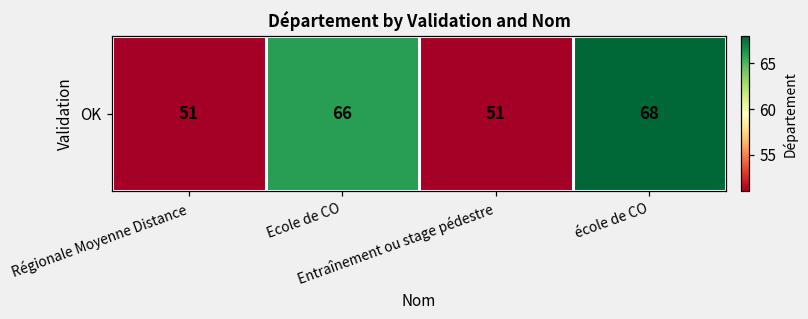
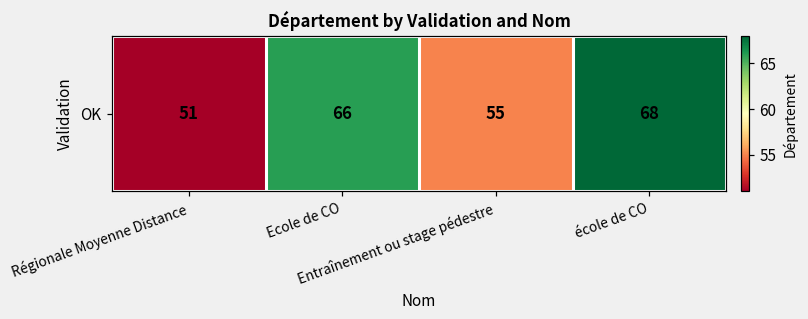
OK, Entraînement ou stage pédestre: 51 -> 55
